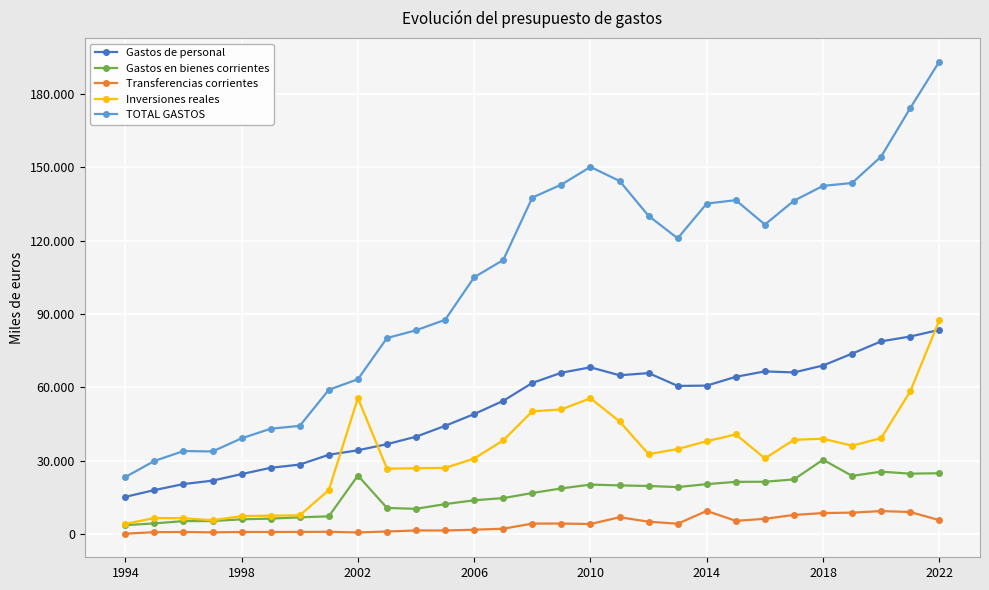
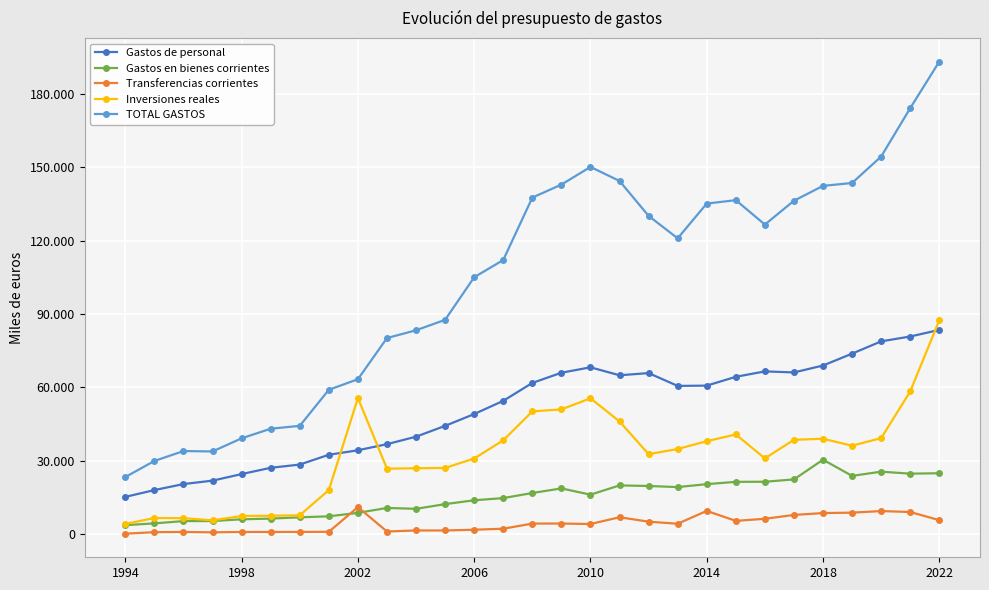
Gastos en bienes corrientes, 2002: 24 -> 9
Transferencias corrientes, 2002: 1 -> 11
Gastos en bienes corrientes, 2010: 20 -> 16
